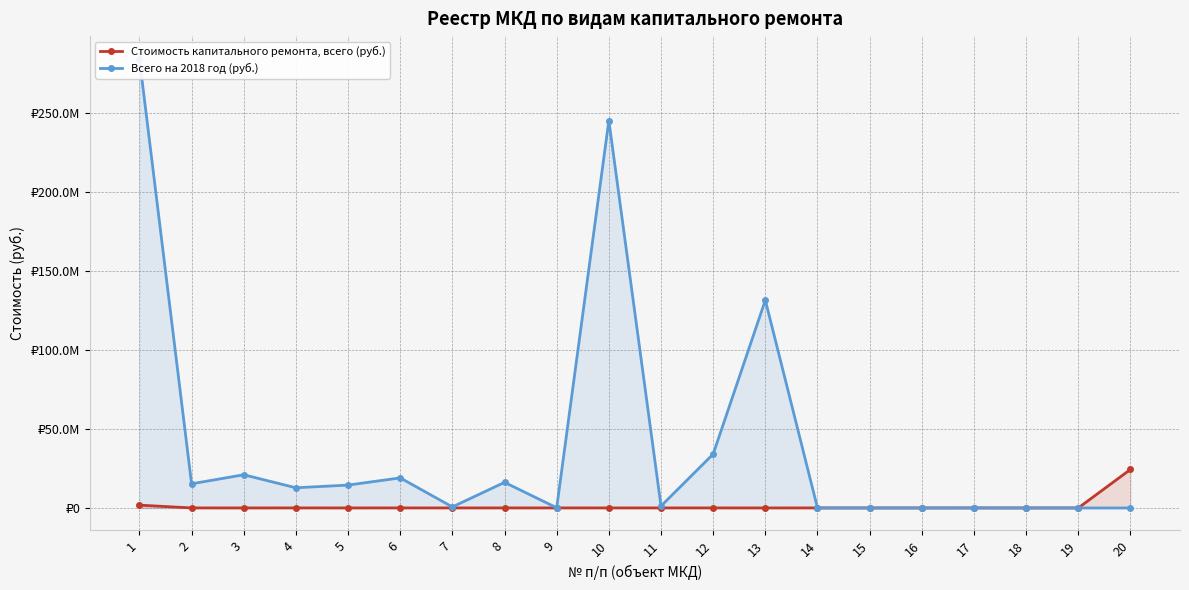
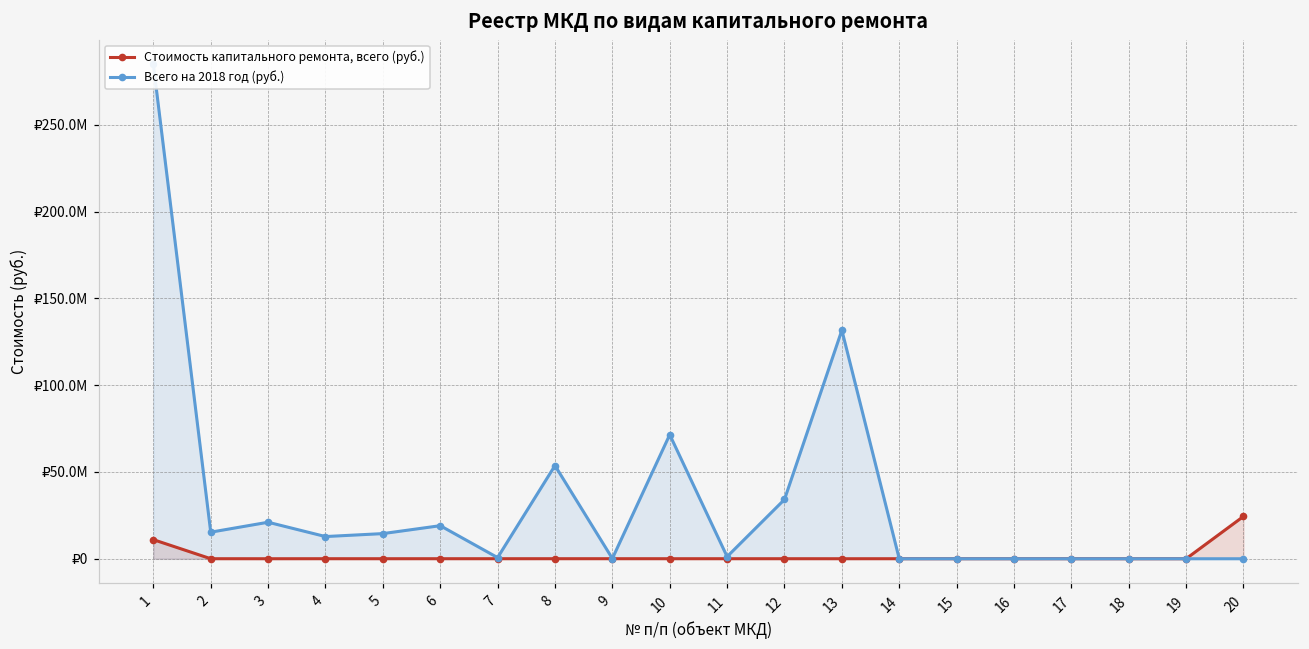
Стоимость капитального ремонта, всего (руб.), 1: ₽2000000 -> ₽11000000
Всего на 2018 год (руб.), 8: ₽16000000 -> ₽54000000
Всего на 2018 год (руб.), 10: ₽246000000 -> ₽71000000
